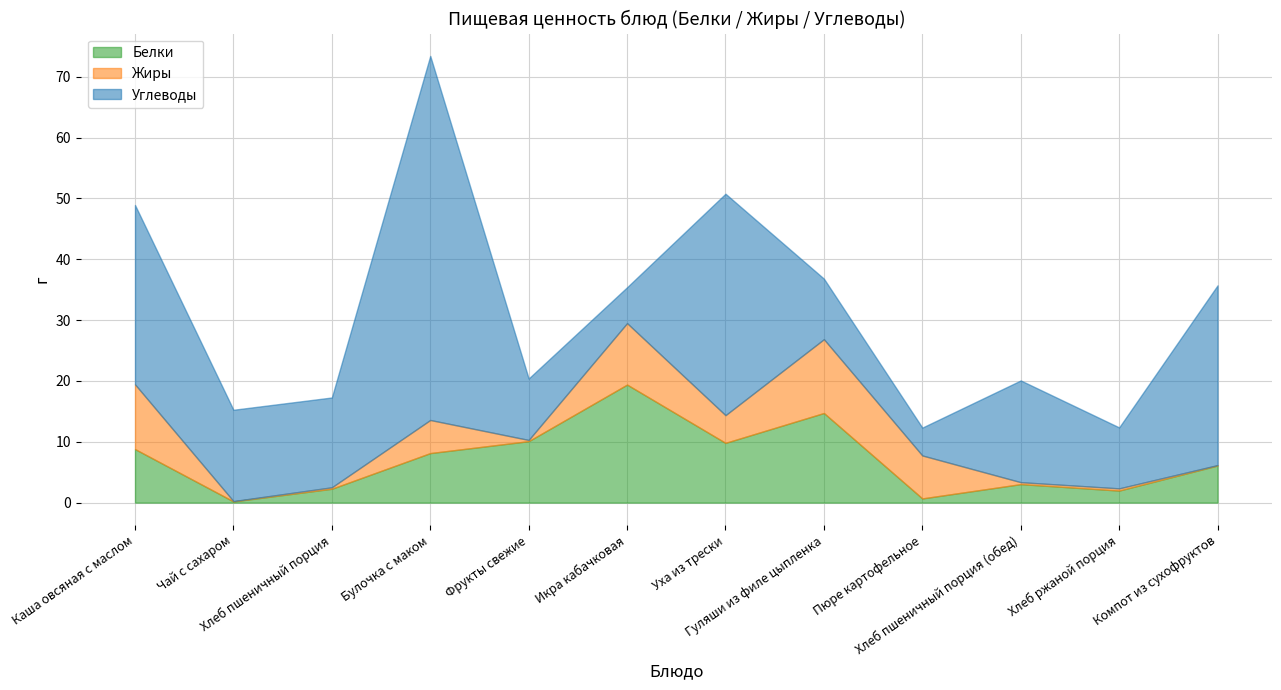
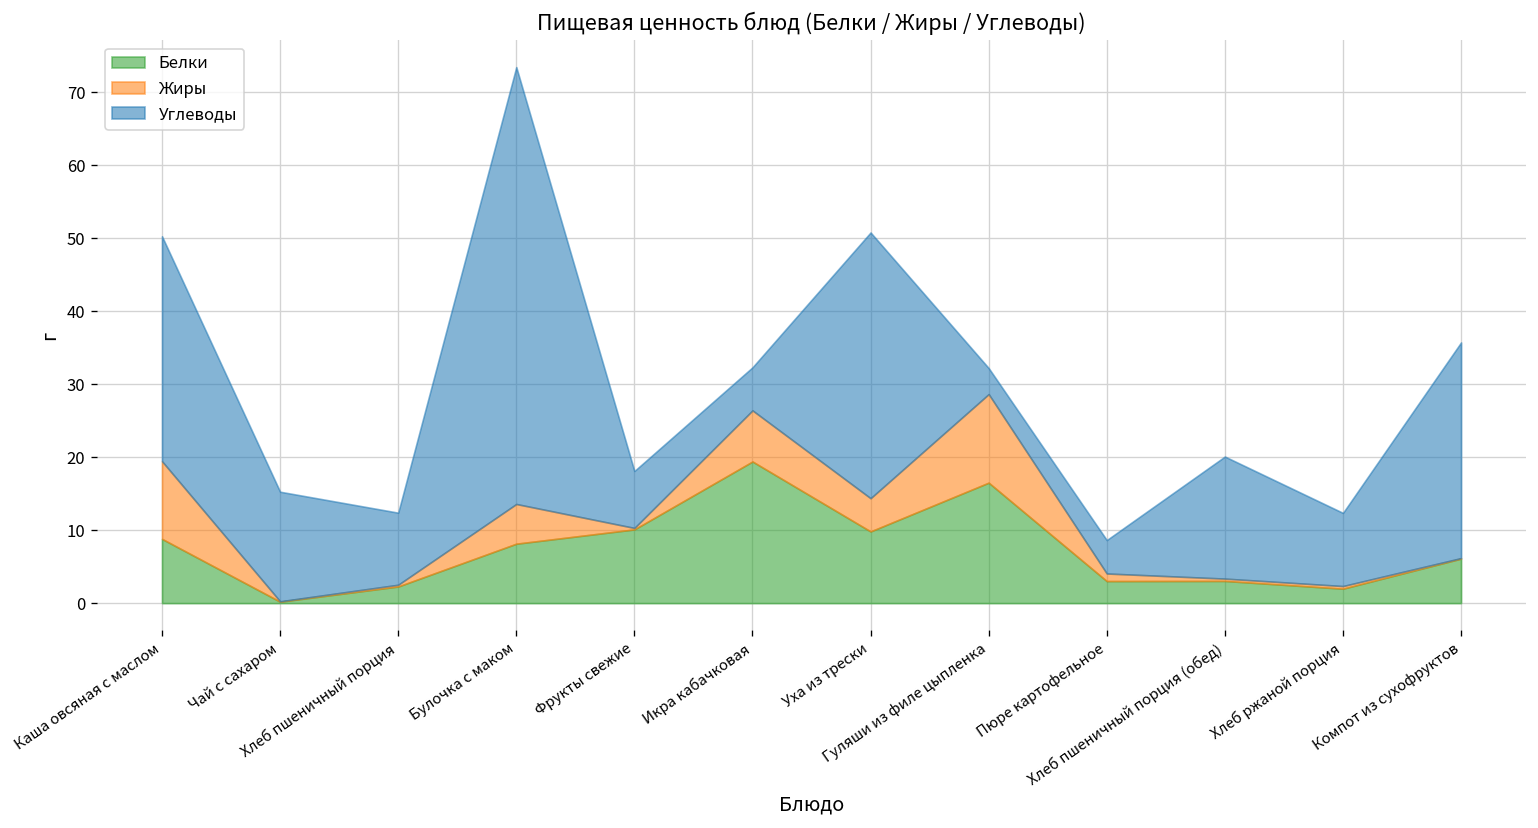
Углеводы, Каша овсяная с маслом: 29 -> 31
Углеводы, Хлеб пшеничный порция: 15 -> 10
Углеводы, Фрукты свежие: 10 -> 8
Жиры, Икра кабачковая: 10 -> 7
Белки, Гуляши из филе цыпленка: 15 -> 17
Углеводы, Гуляши из филе цыпленка: 10 -> 4
Белки, Пюре картофельное: 1 -> 3
Жиры, Пюре картофельное: 7 -> 1
